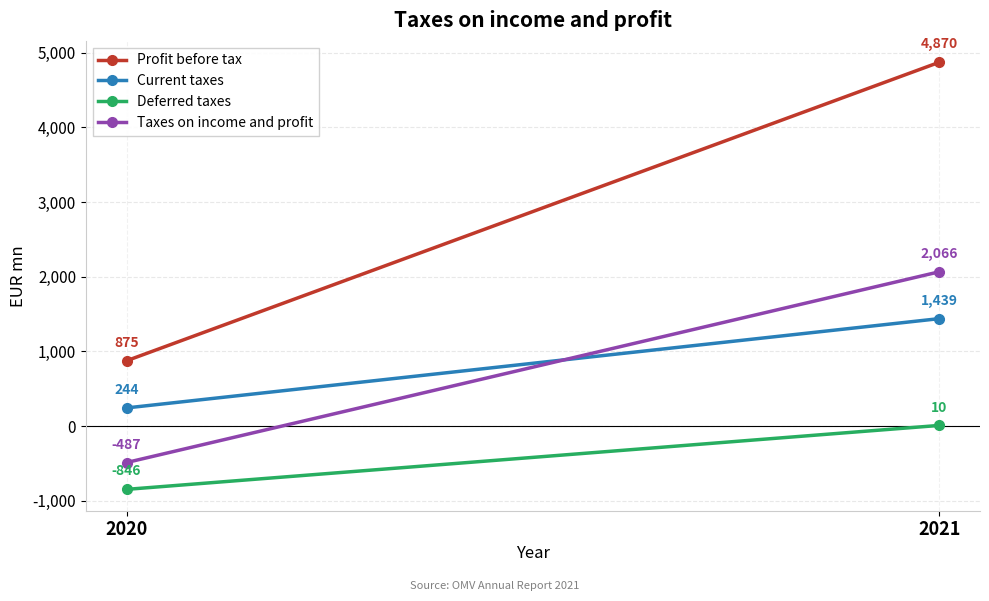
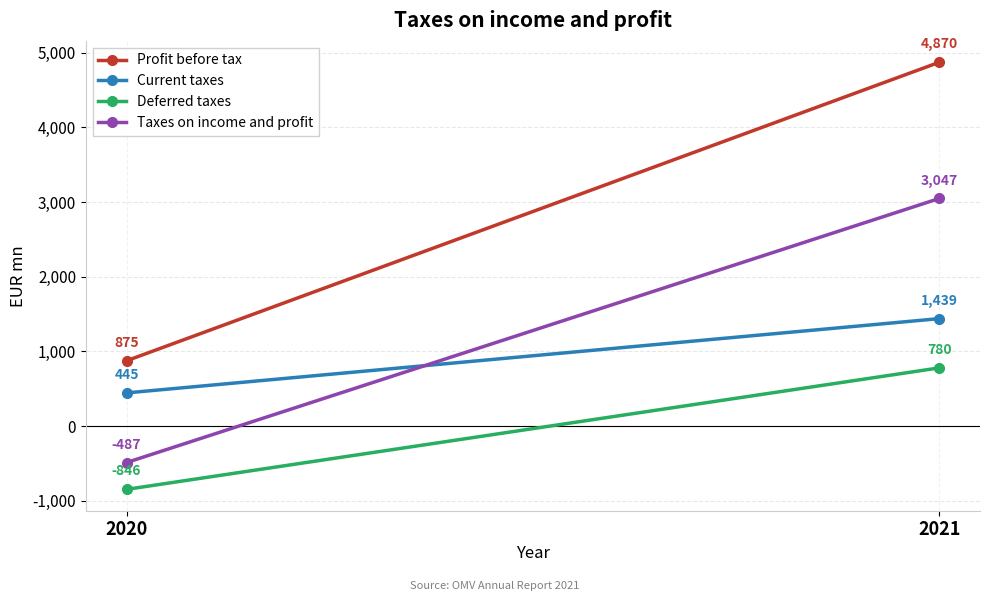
Current taxes, 2020: 244 -> 445
Deferred taxes, 2021: 10 -> 780
Taxes on income and profit, 2021: 2,066 -> 3,047
